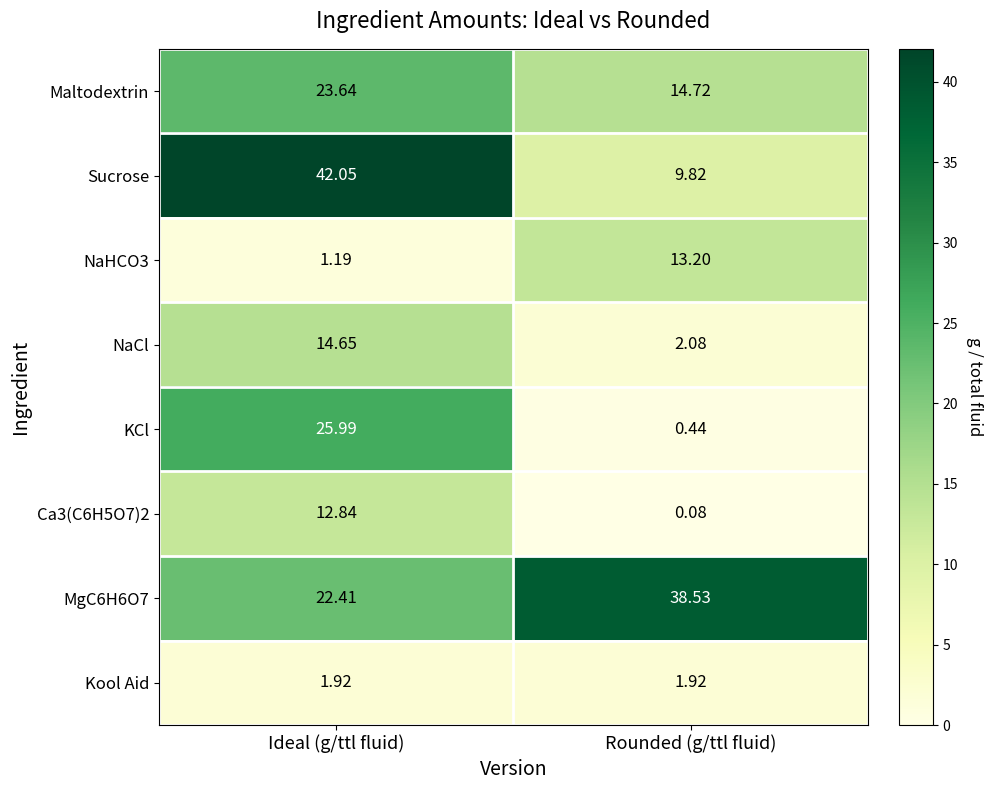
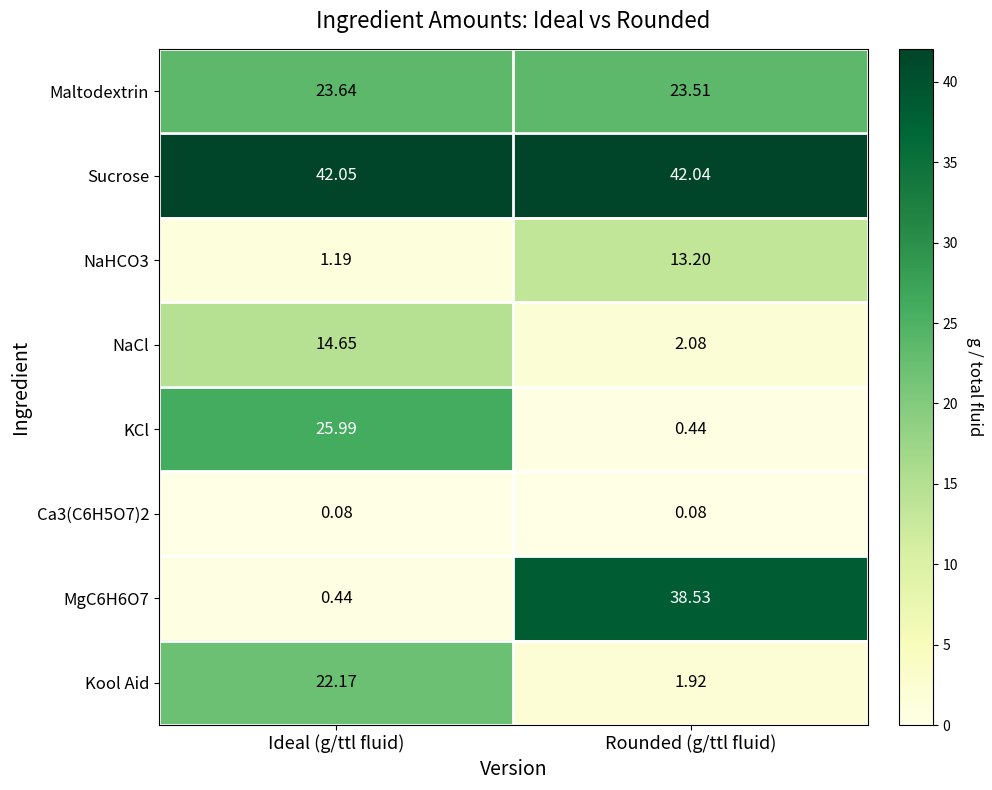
Maltodextrin, Rounded (g/ttl fluid): 14.72 -> 23.51
Sucrose, Rounded (g/ttl fluid): 9.82 -> 42.04
Ca3(C6H5O7)2, Ideal (g/ttl fluid): 12.84 -> 0.08
MgC6H6O7, Ideal (g/ttl fluid): 22.41 -> 0.44
Kool Aid, Ideal (g/ttl fluid): 1.92 -> 22.17
